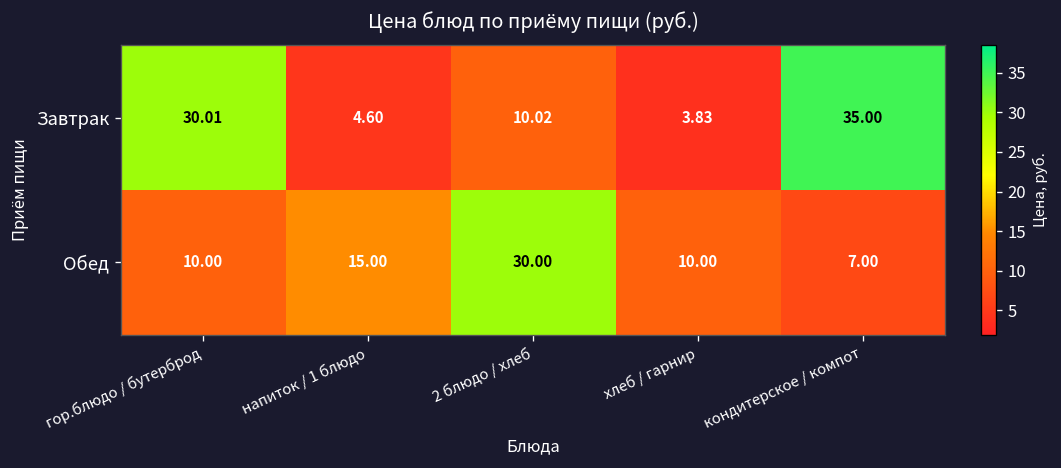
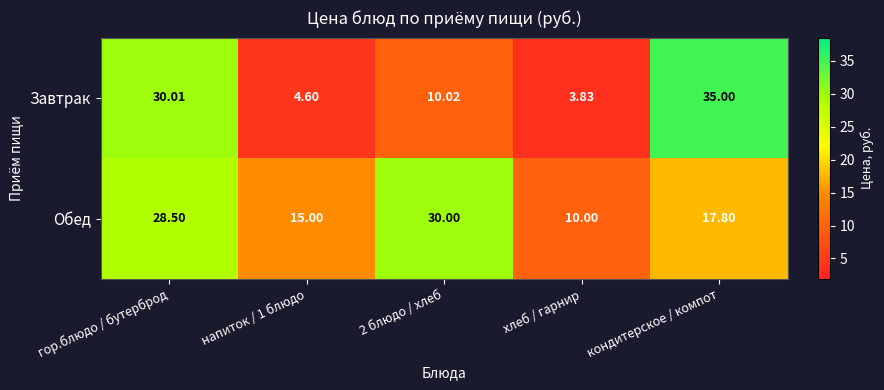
Обед, гор.блюдо / бутерброд: 10.00 -> 28.50
Обед, кондитерское / компот: 7.00 -> 17.80
